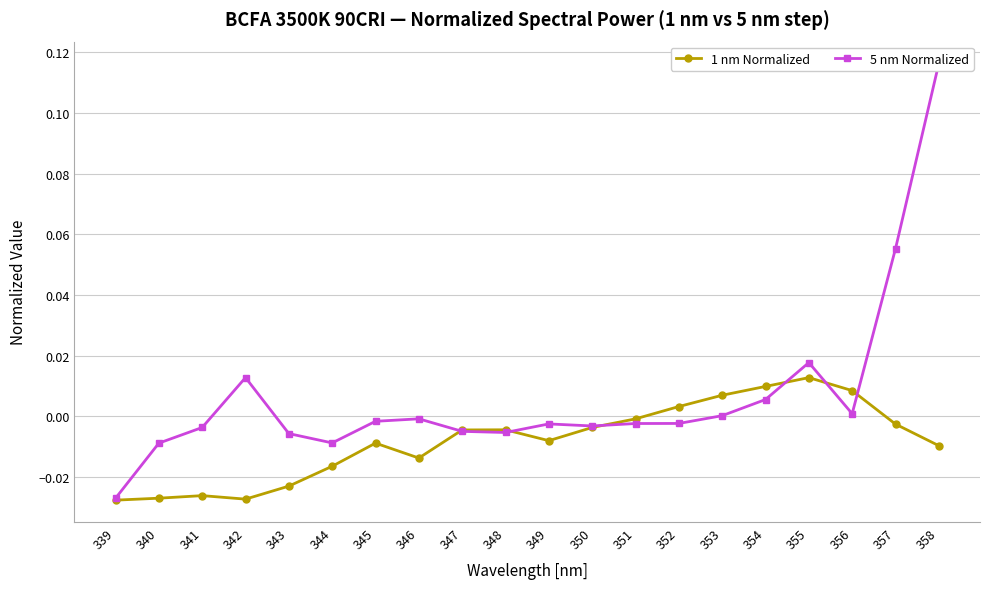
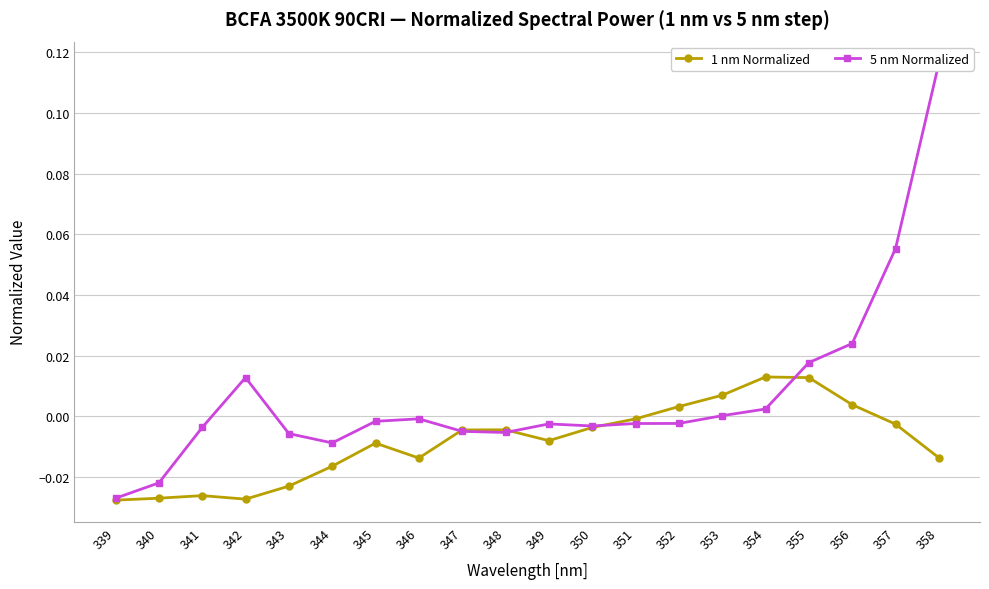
5 nm Normalized, 340: -0.009 -> -0.022
1 nm Normalized, 354: 0.010 -> 0.013
5 nm Normalized, 354: 0.006 -> 0.002
1 nm Normalized, 356: 0.008 -> 0.004
5 nm Normalized, 356: 0.001 -> 0.024
1 nm Normalized, 358: -0.010 -> -0.014
